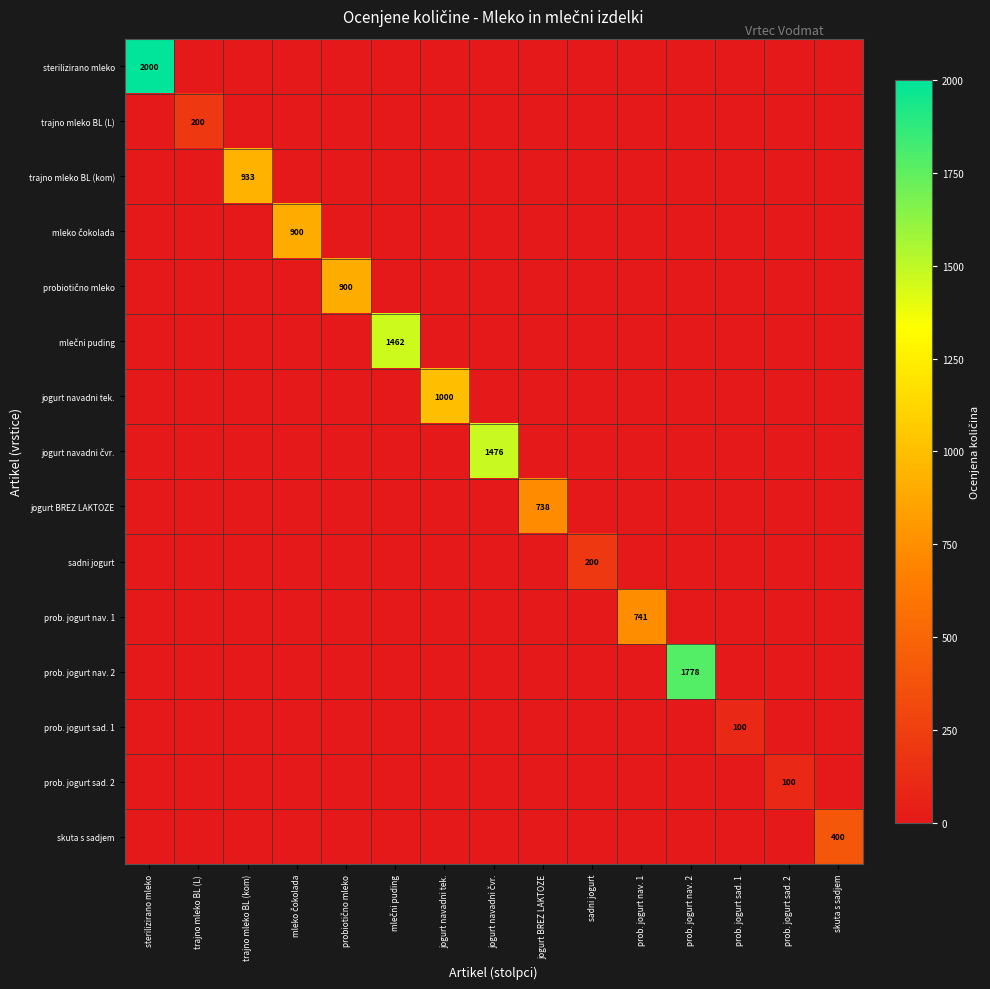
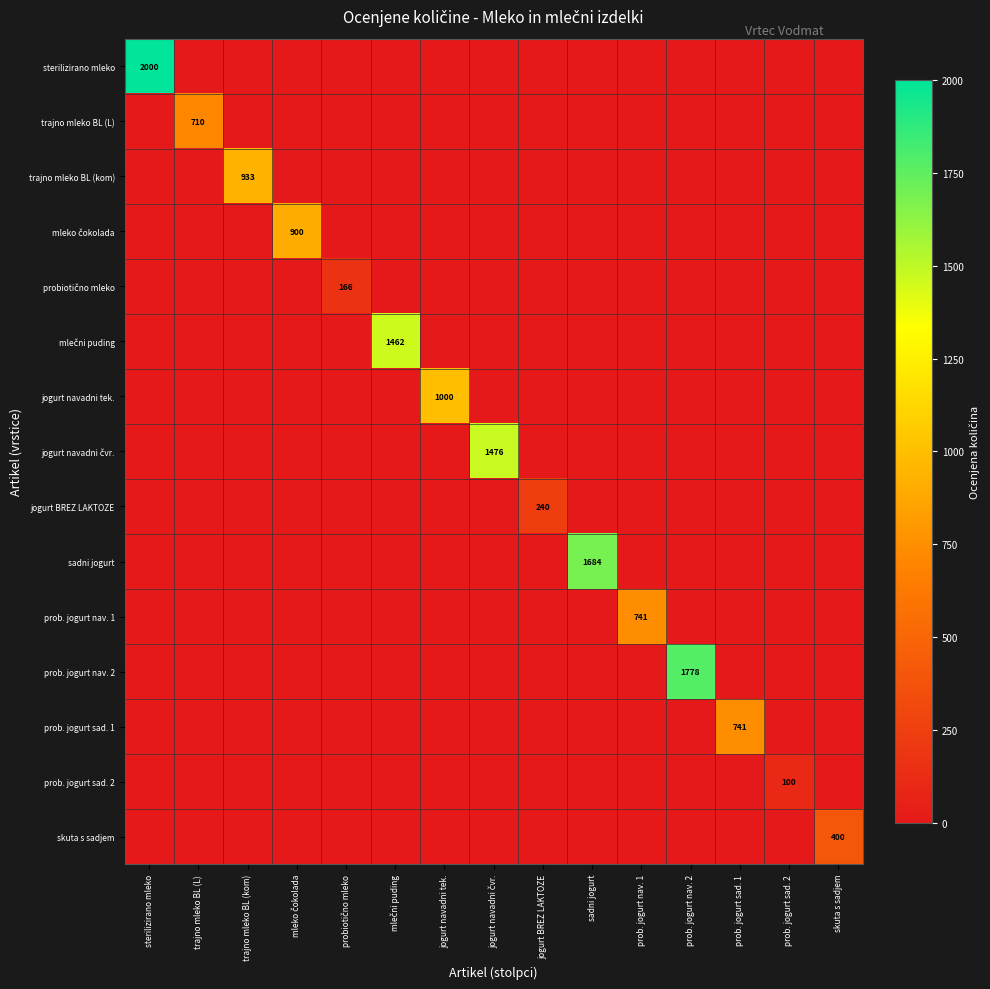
trajno mleko BL (L), trajno mleko BL (L): 200 -> 710
probiotično mleko, probiotično mleko: 900 -> 166
jogurt BREZ LAKTOZE, jogurt BREZ LAKTOZE: 738 -> 240
sadni jogurt, sadni jogurt: 200 -> 1684
prob. jogurt sad. 1, prob. jogurt sad. 1: 100 -> 741
